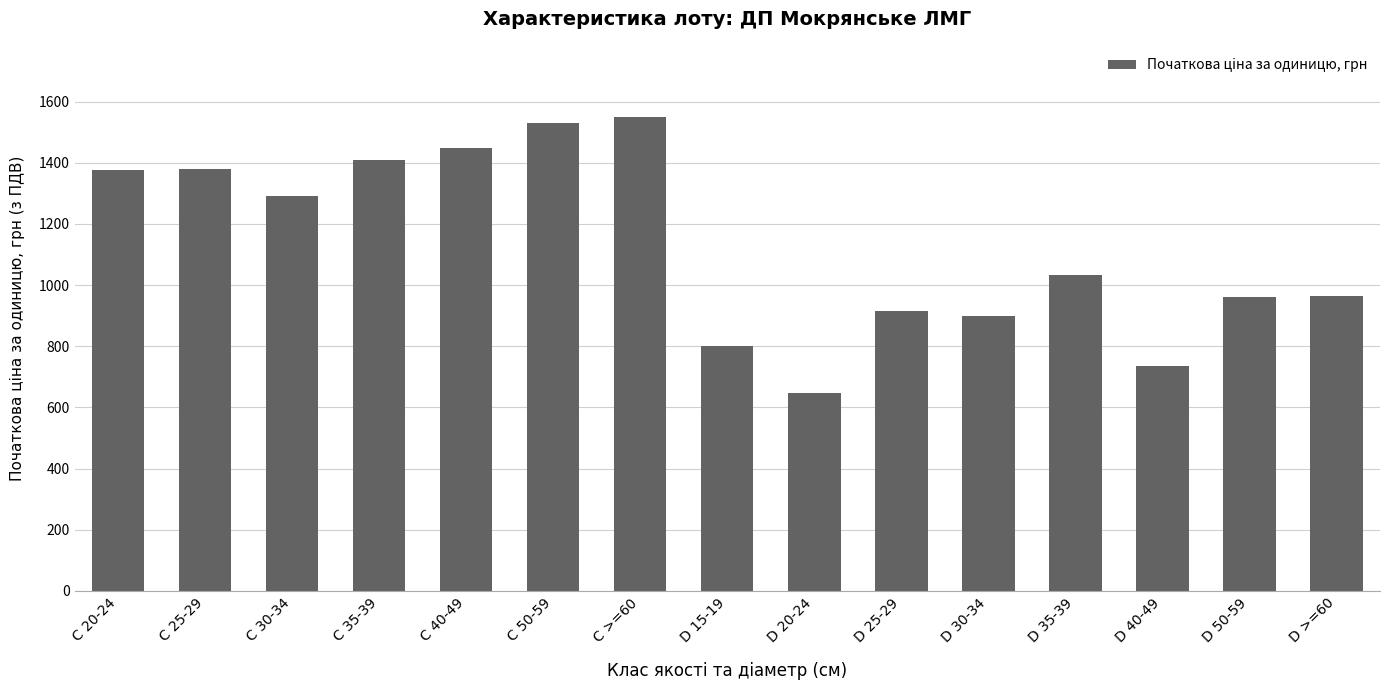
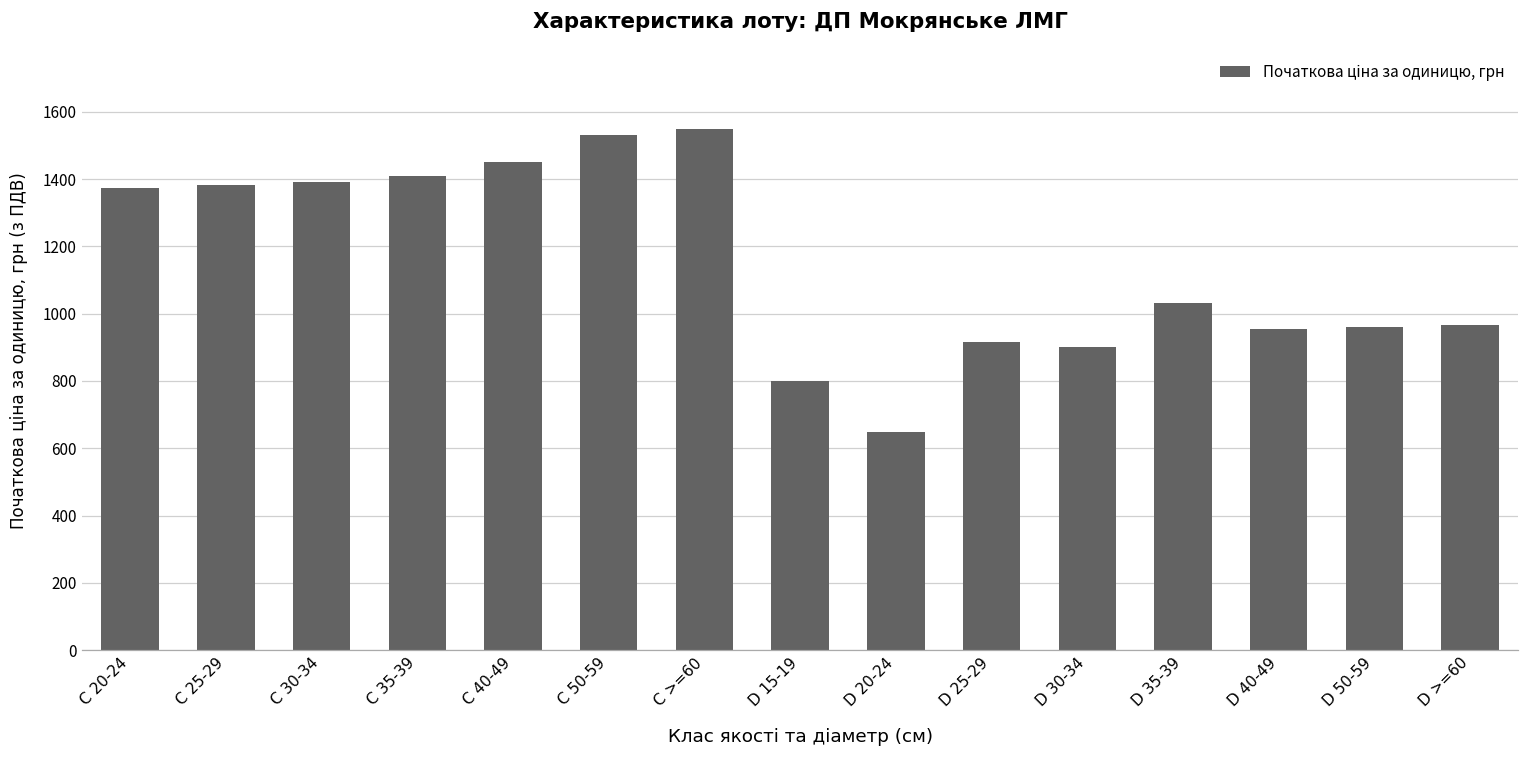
C 30-34: 1290 -> 1390
D 40-49: 740 -> 960
